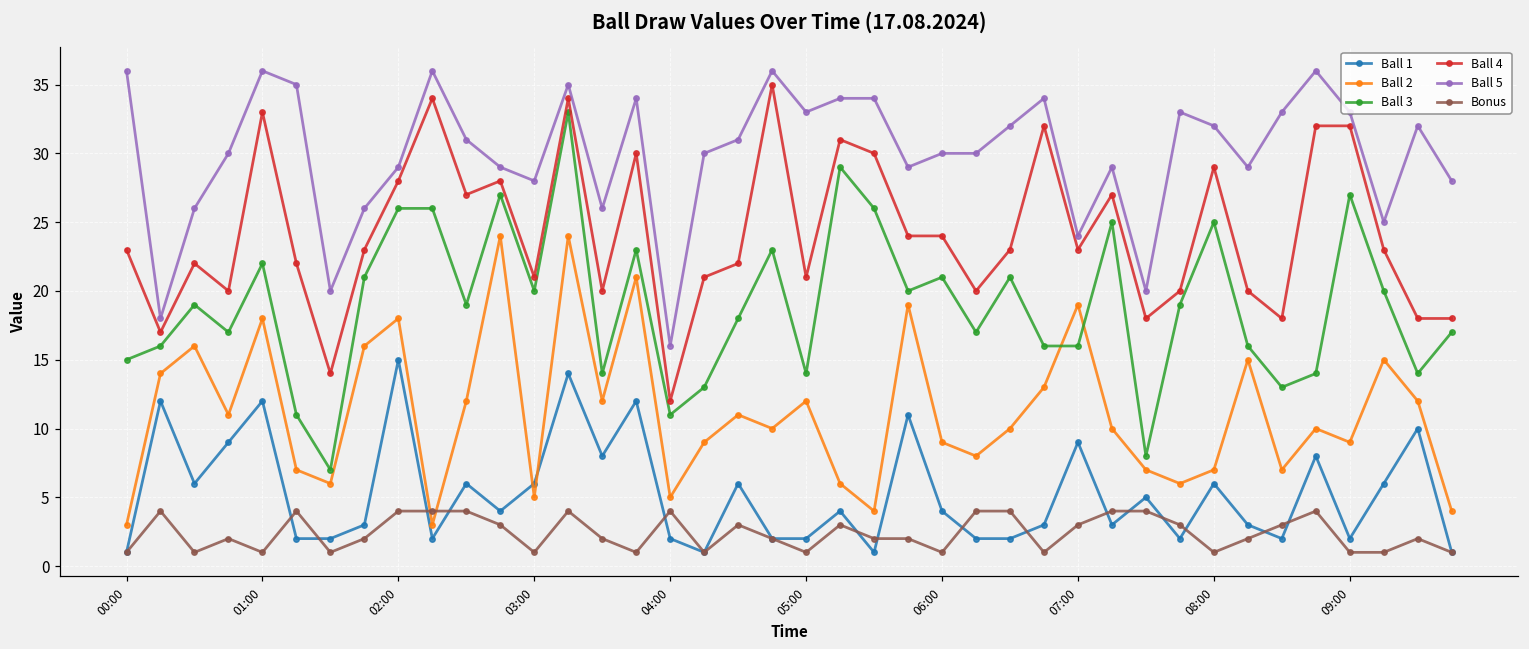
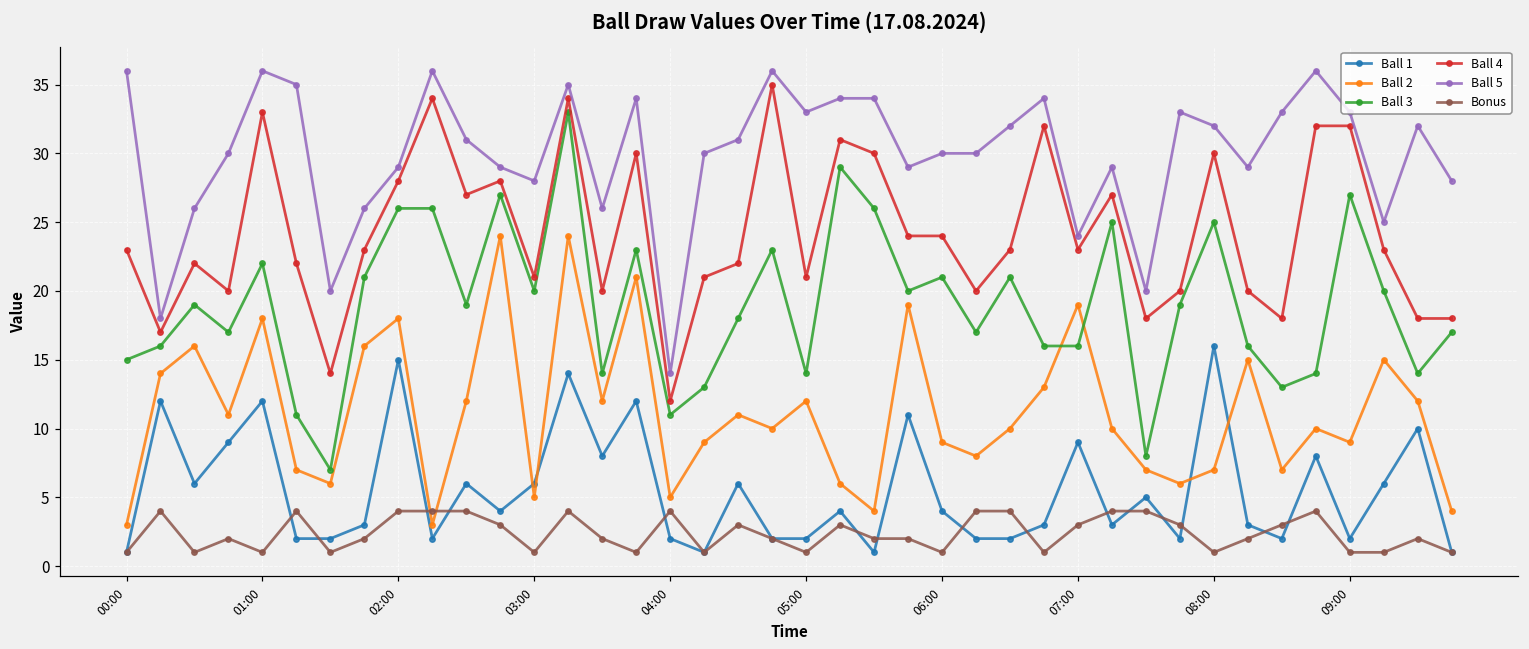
Ball 5, 04:00: 16 -> 14
Ball 1, 08:00: 6 -> 16
Ball 4, 08:00: 29 -> 30
